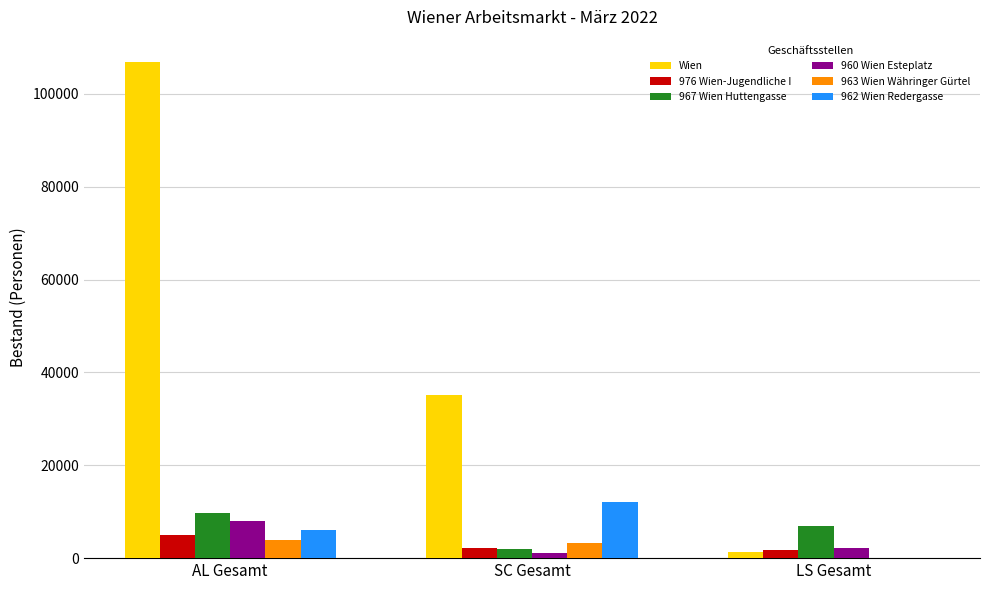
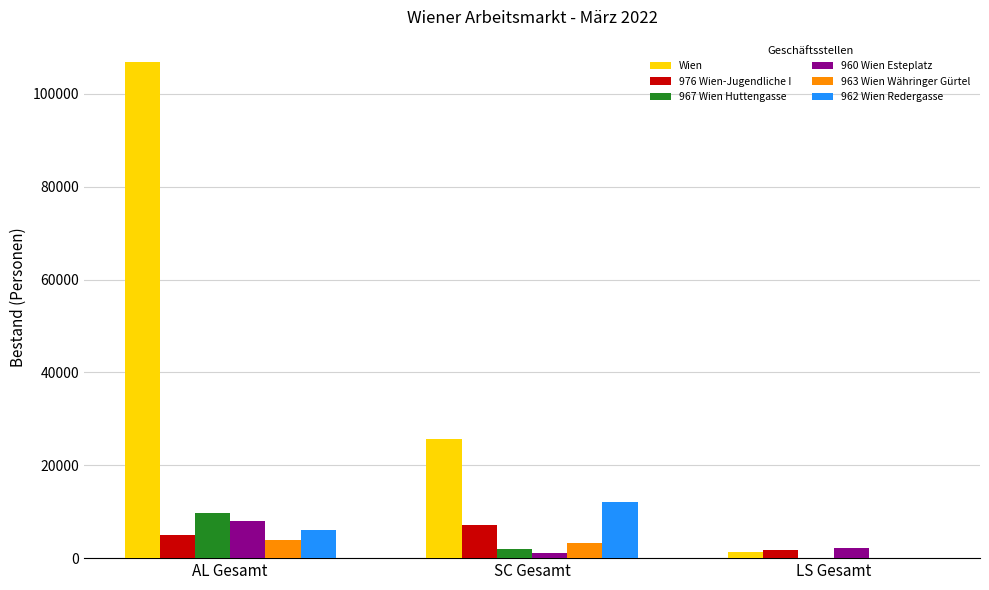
Wien, SC Gesamt: 35000 -> 26000
976 Wien-Jugendliche I, SC Gesamt: 2000 -> 7000
967 Wien Huttengasse, LS Gesamt: 7000 -> 0
